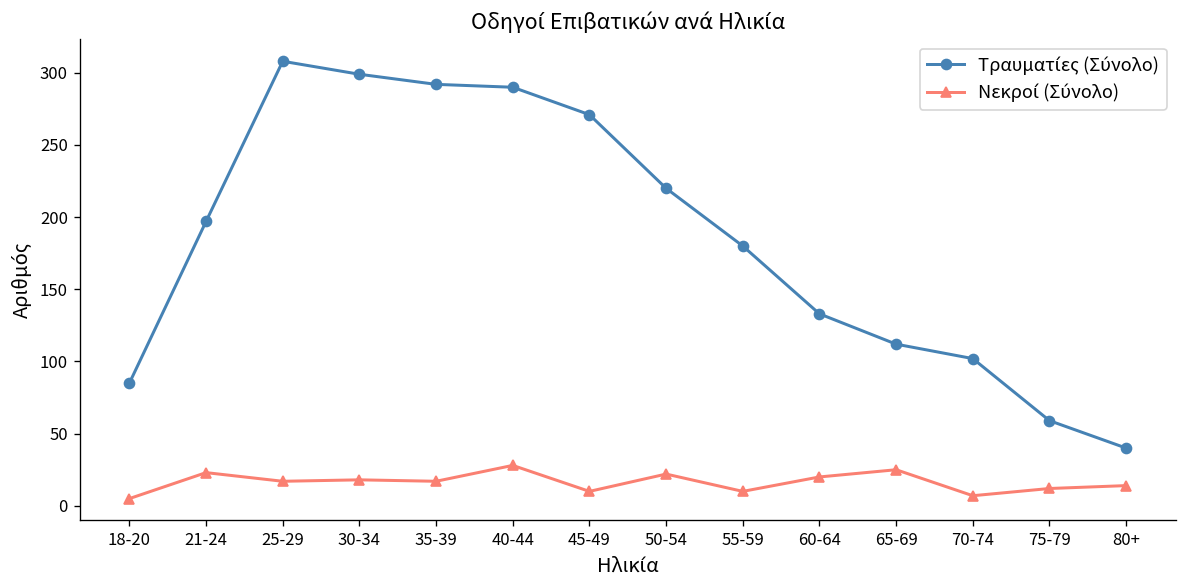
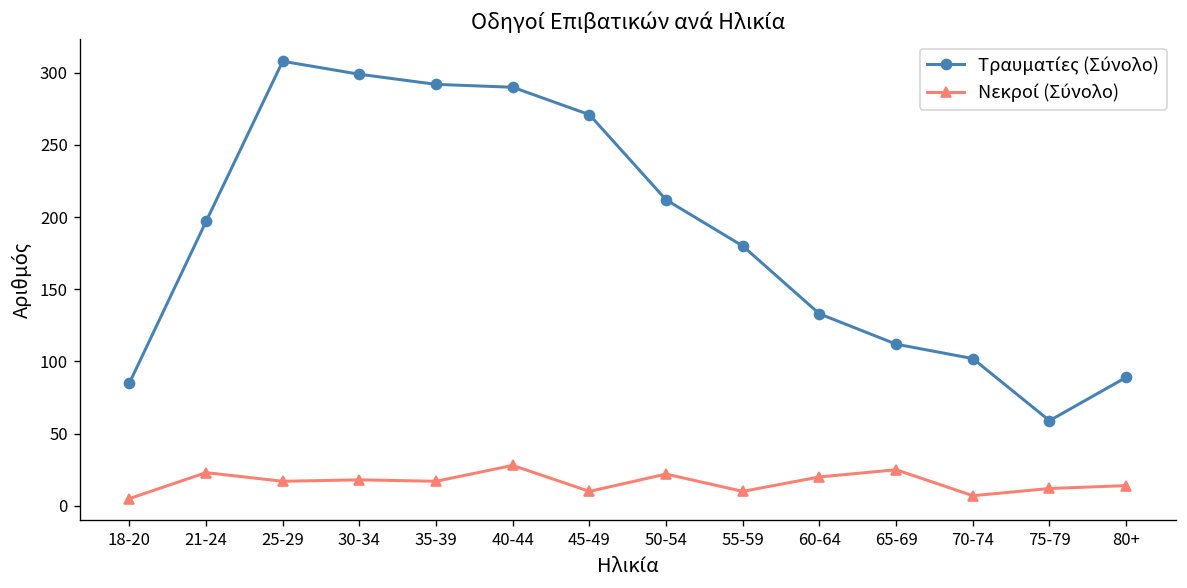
Τραυματίες (Σύνολο), 50-54: 220 -> 212
Τραυματίες (Σύνολο), 80+: 40 -> 89
